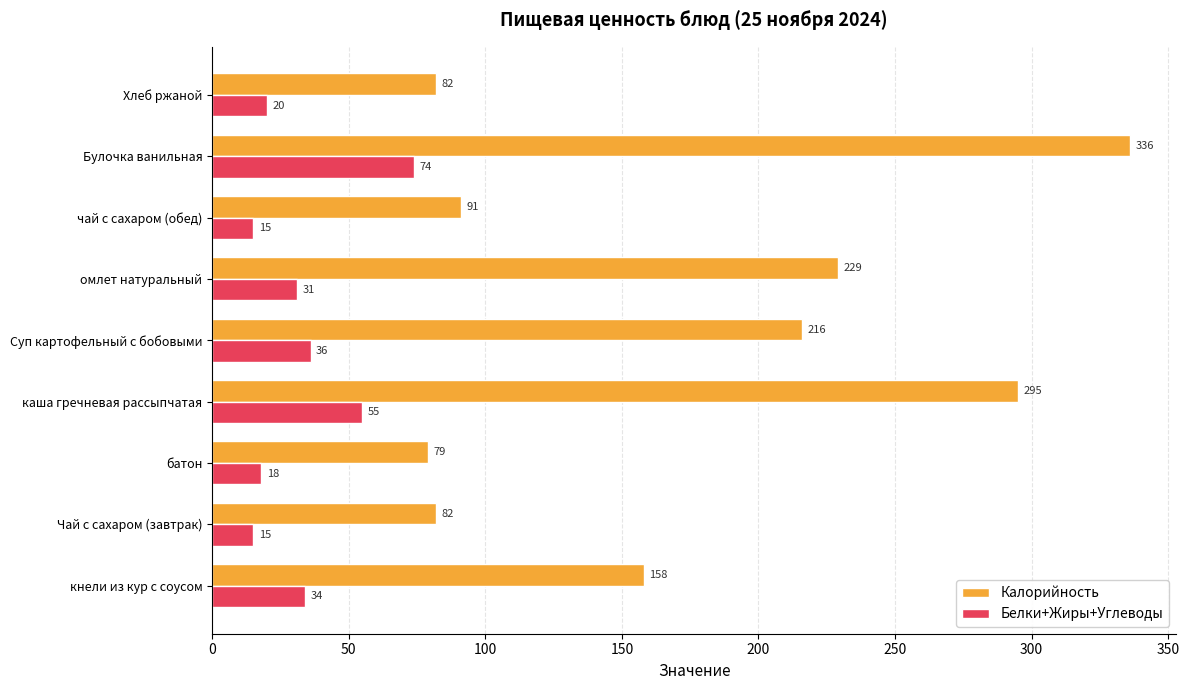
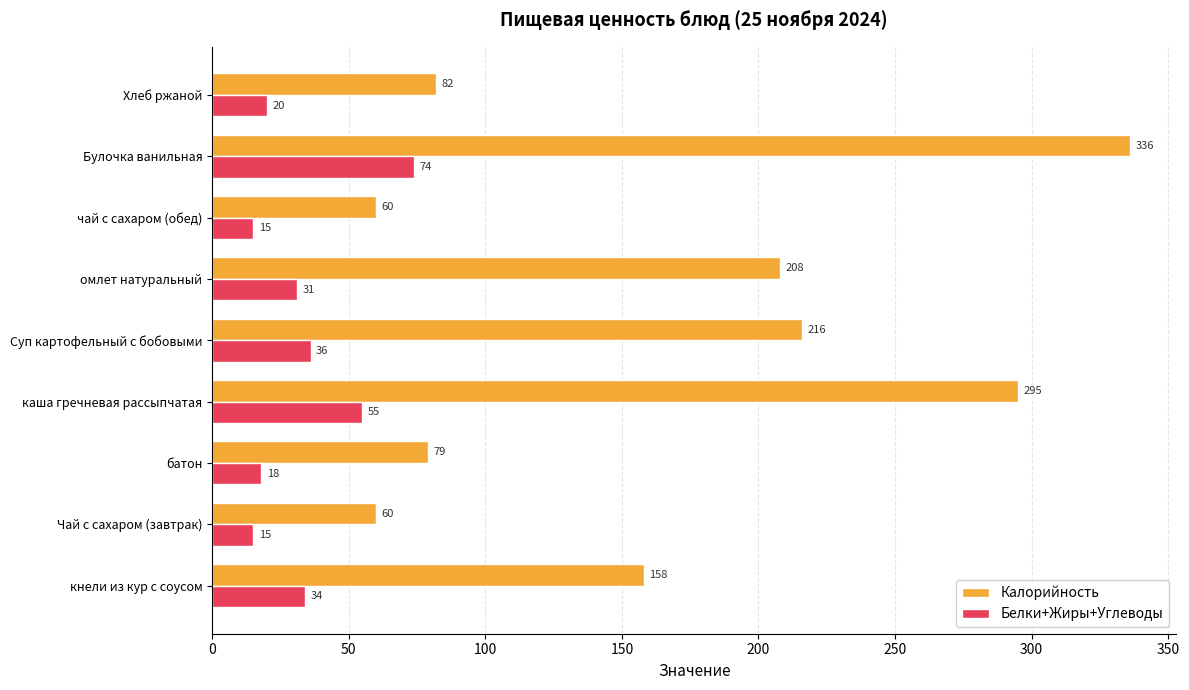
Калорийность, чай с сахаром (обед): 91 -> 60
Калорийность, омлет натуральный: 229 -> 208
Калорийность, Чай с сахаром (завтрак): 82 -> 60
